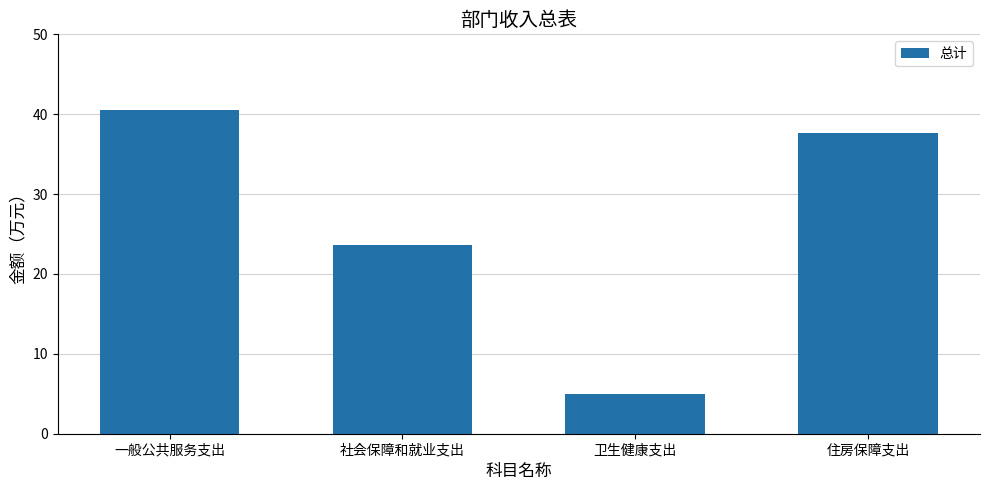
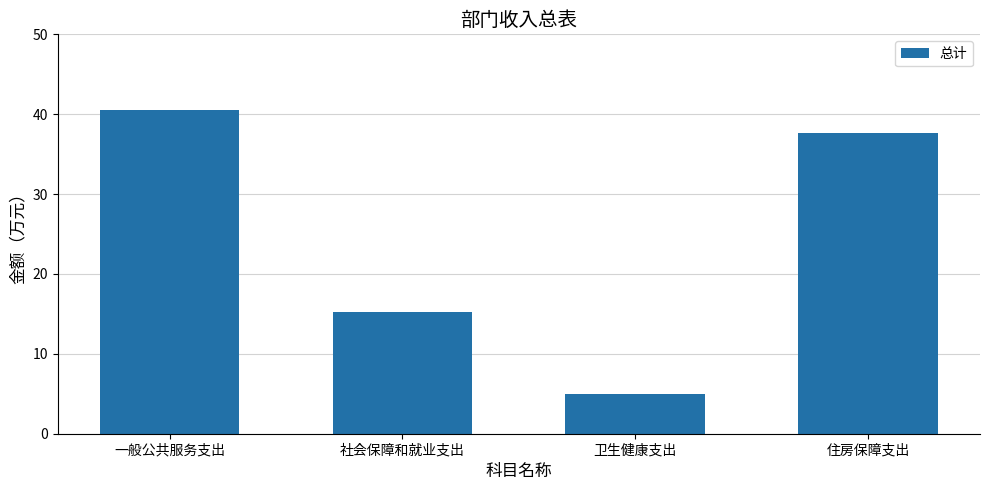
社会保障和就业支出: 24 -> 15
